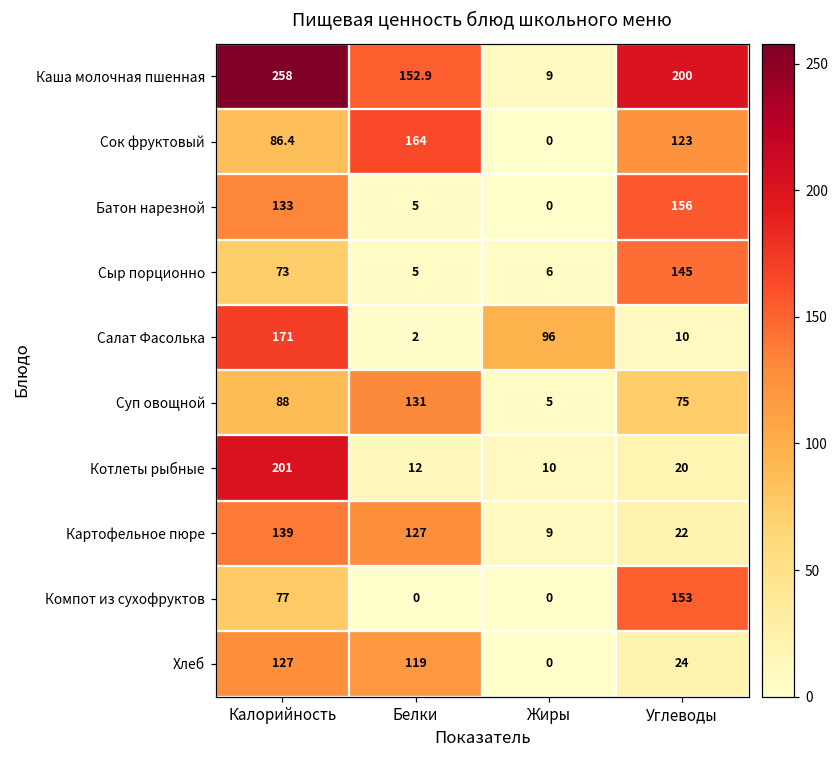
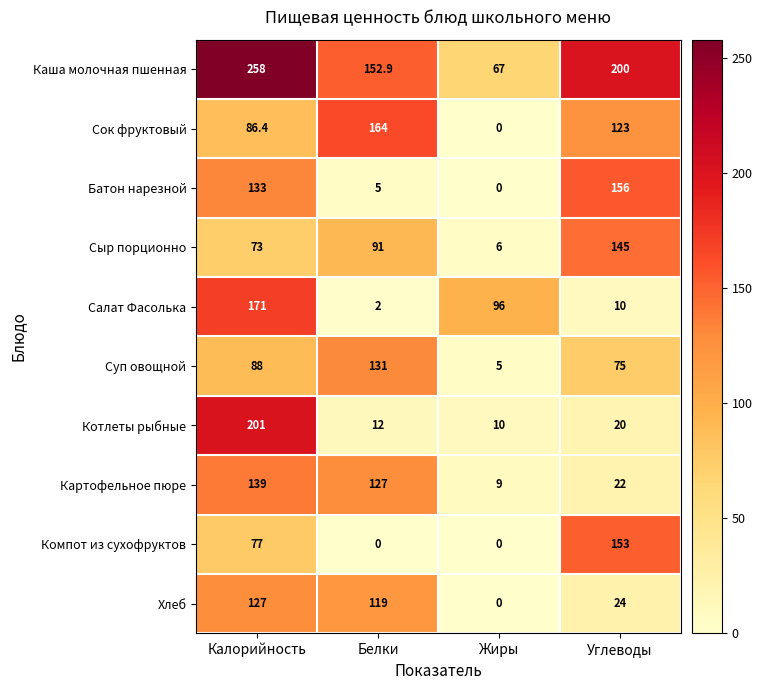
Каша молочная пшенная, Жиры: 9 -> 67
Сыр порционно, Белки: 5 -> 91
